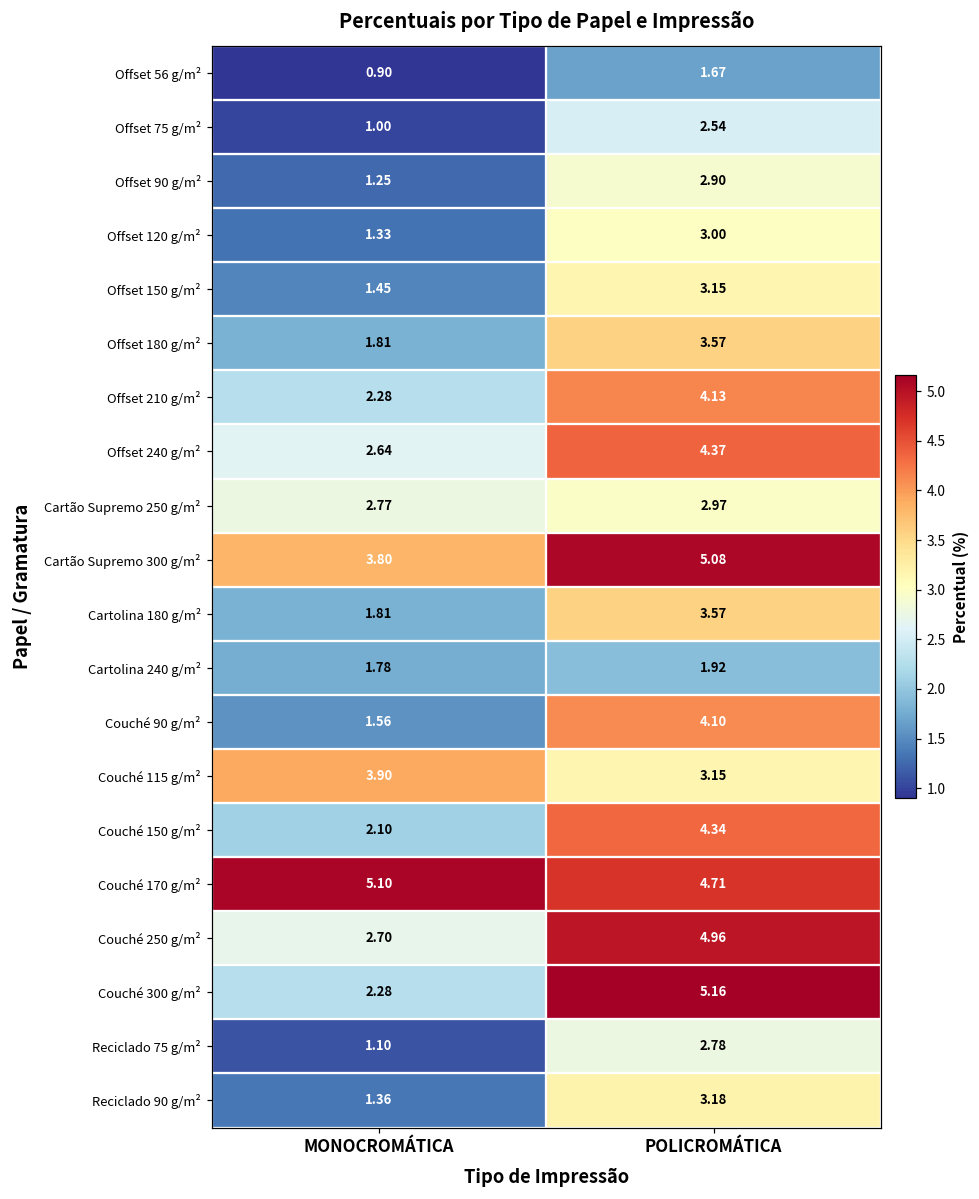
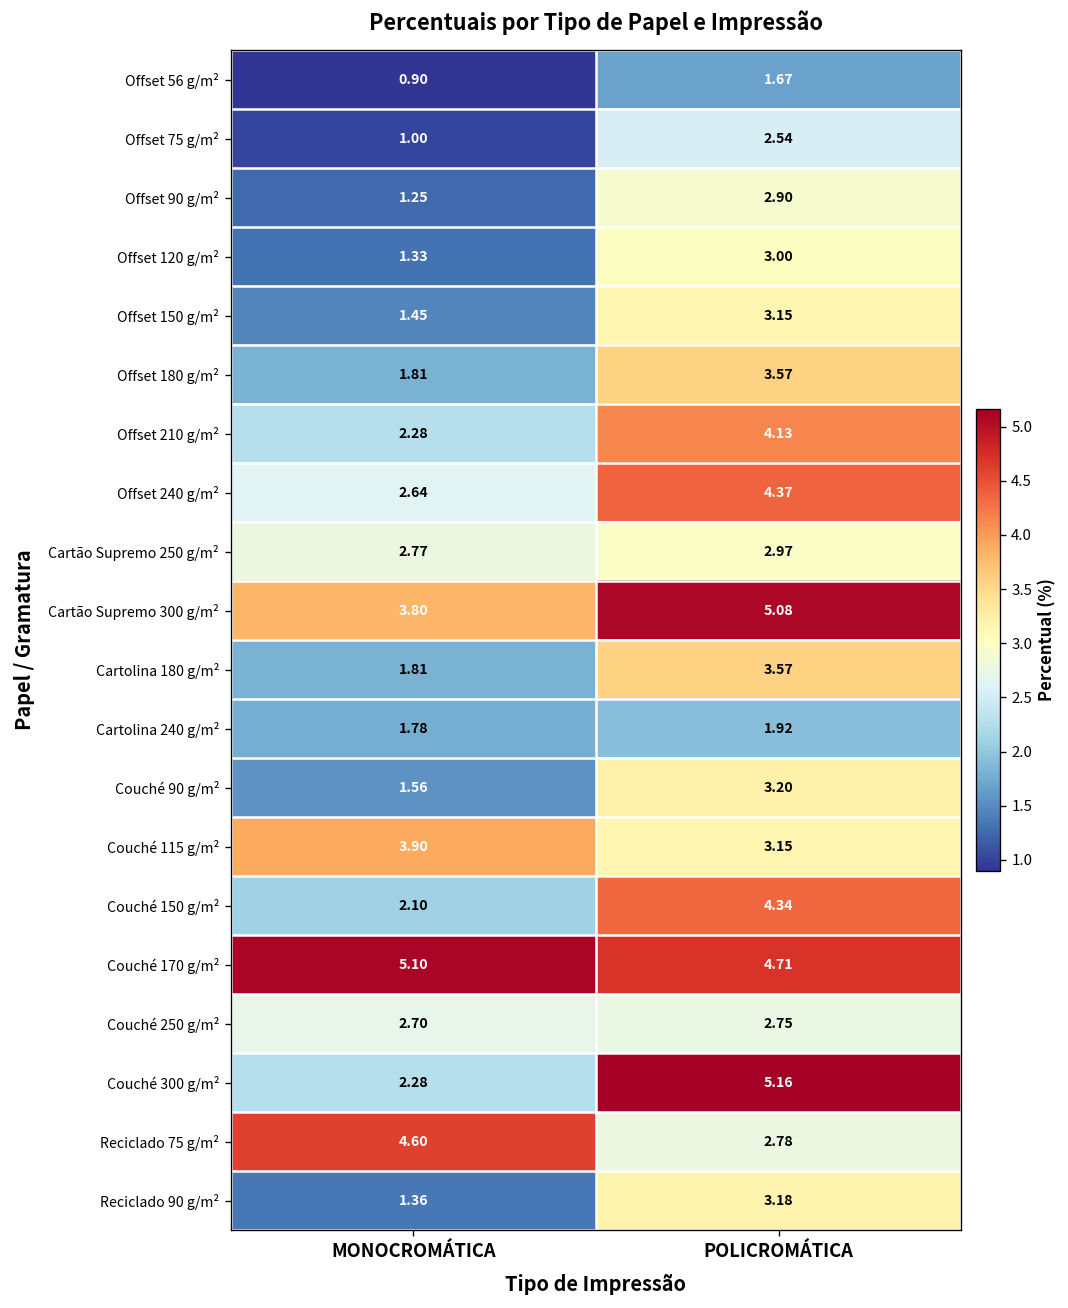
Couché 90 g/m², POLICROMÁTICA: 4.10 -> 3.20
Couché 250 g/m², POLICROMÁTICA: 4.96 -> 2.75
Reciclado 75 g/m², MONOCROMÁTICA: 1.10 -> 4.60
